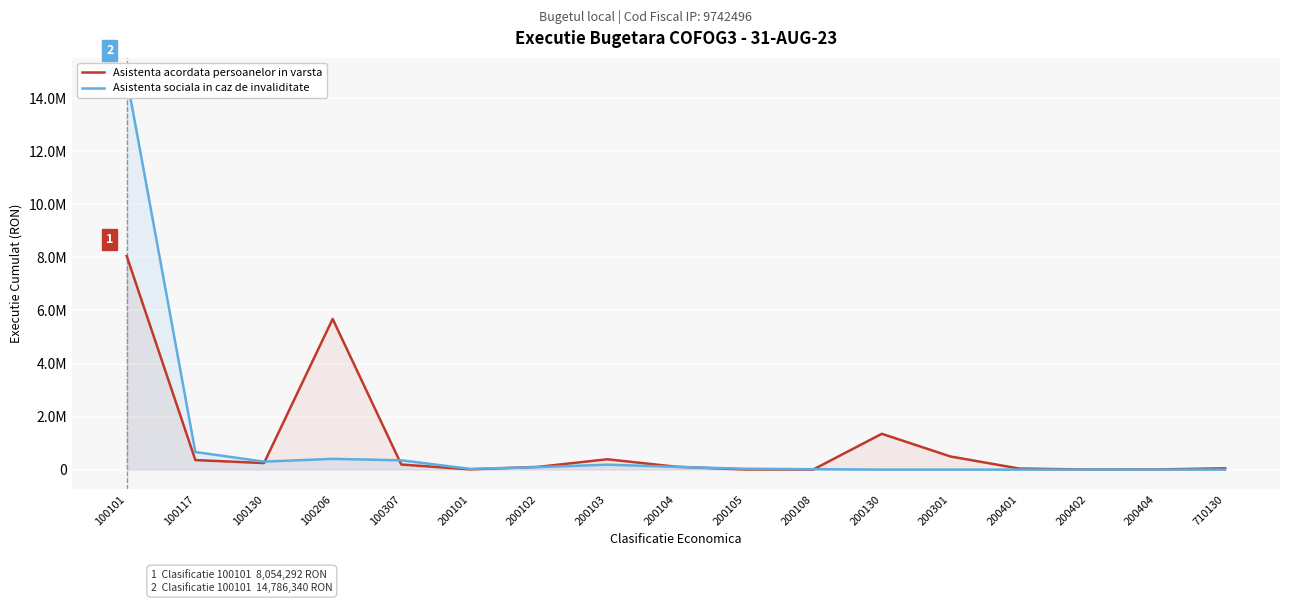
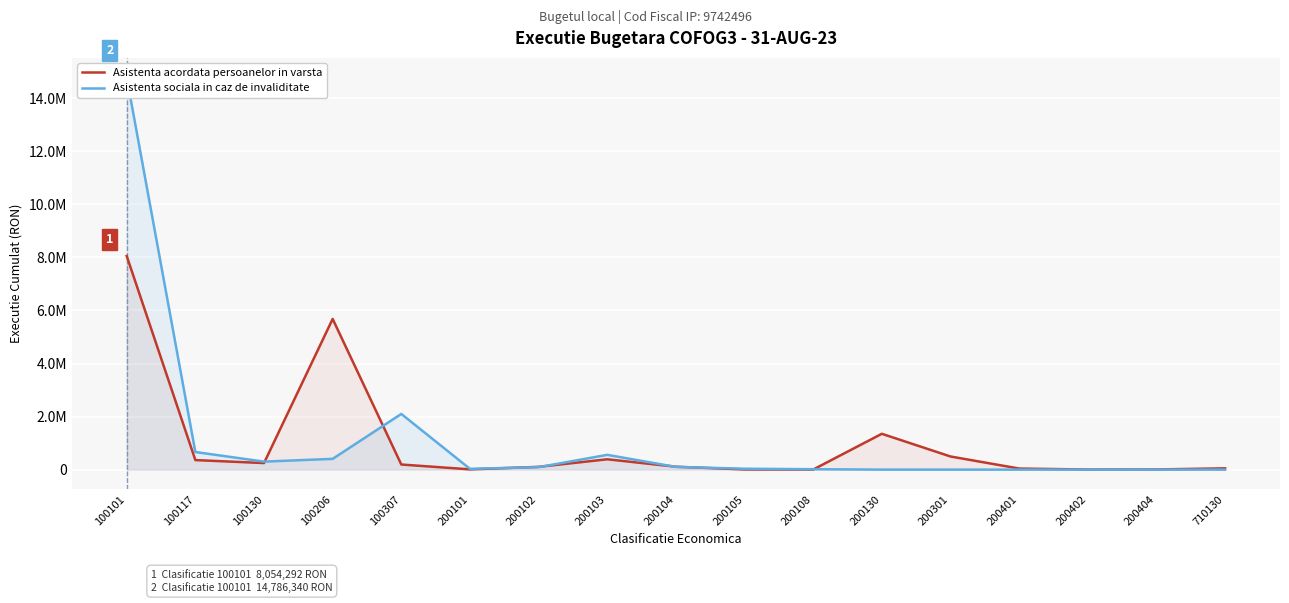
Asistenta sociala in caz de invaliditate, 100307: 400000 -> 2100000
Asistenta sociala in caz de invaliditate, 200103: 200000 -> 600000
